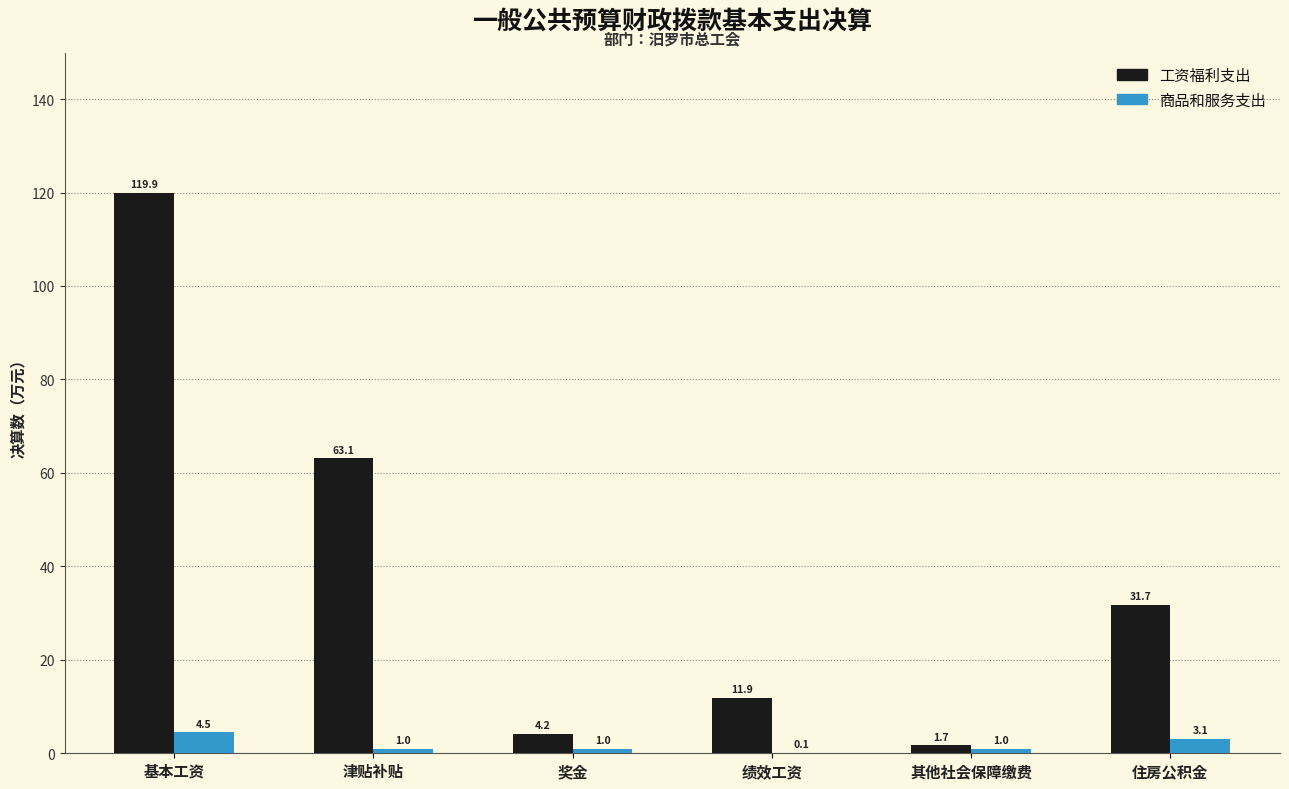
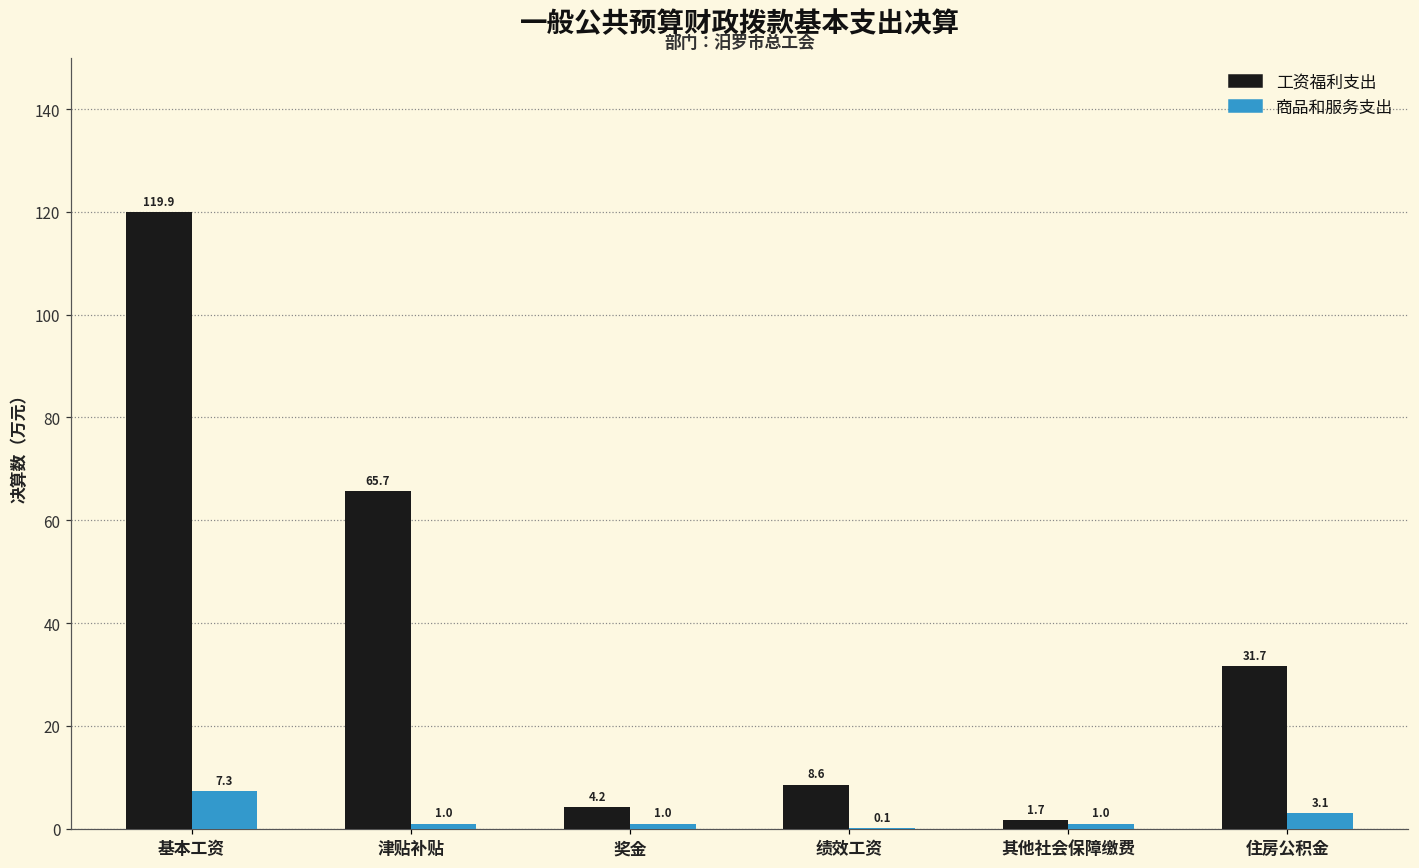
商品和服务支出, 基本工资: 4.5 -> 7.3
工资福利支出, 津贴补贴: 63.1 -> 65.7
工资福利支出, 绩效工资: 11.9 -> 8.6
